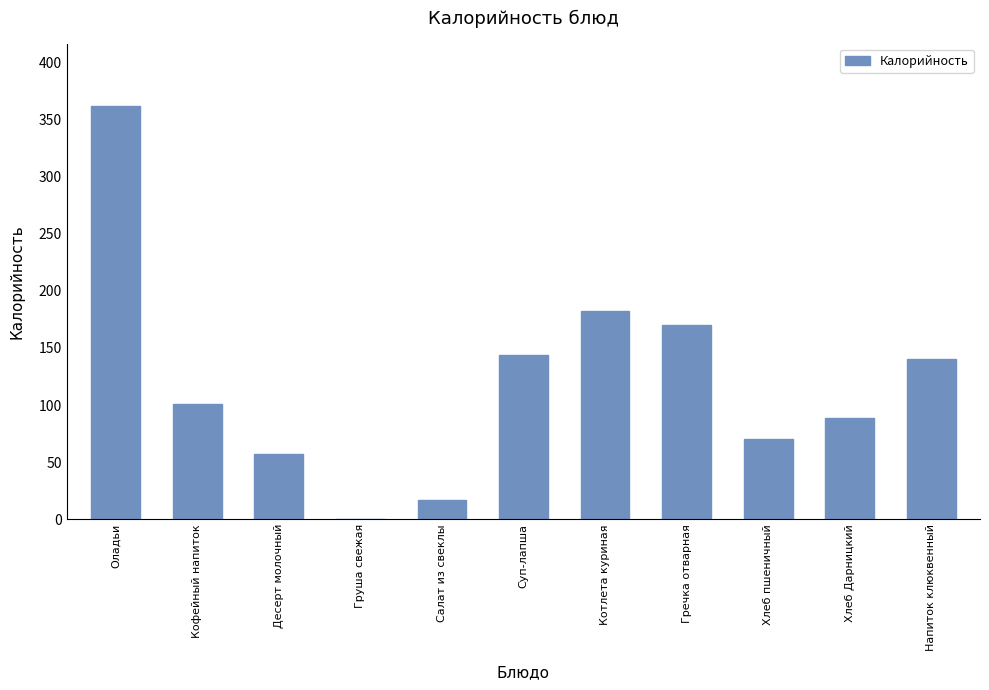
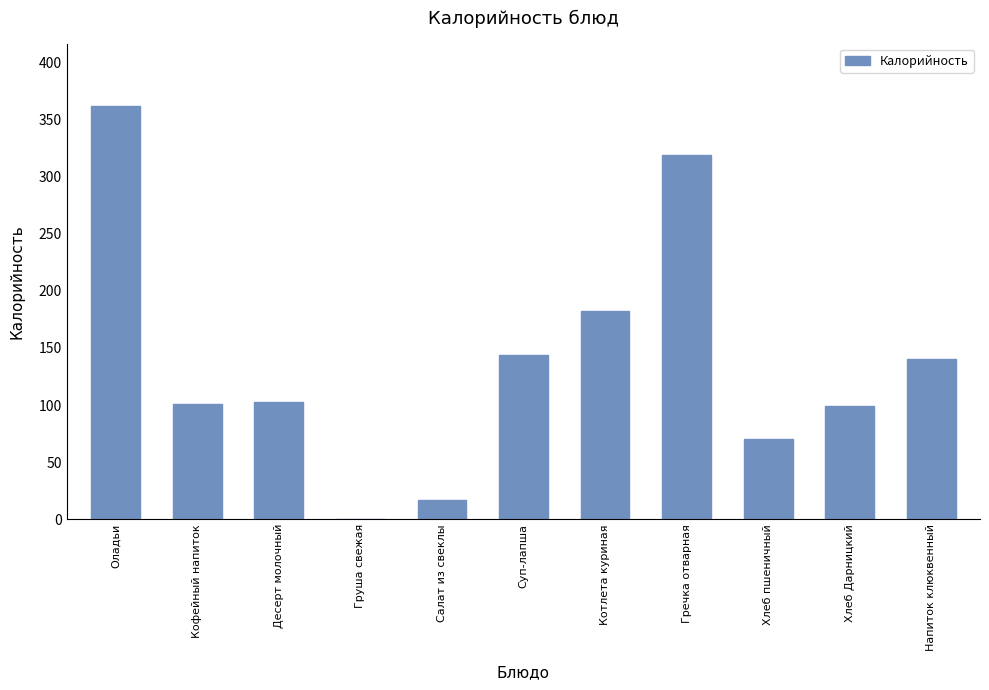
Десерт молочный: 57 -> 103
Гречка отварная: 170 -> 319
Хлеб Дарницкий: 89 -> 99
